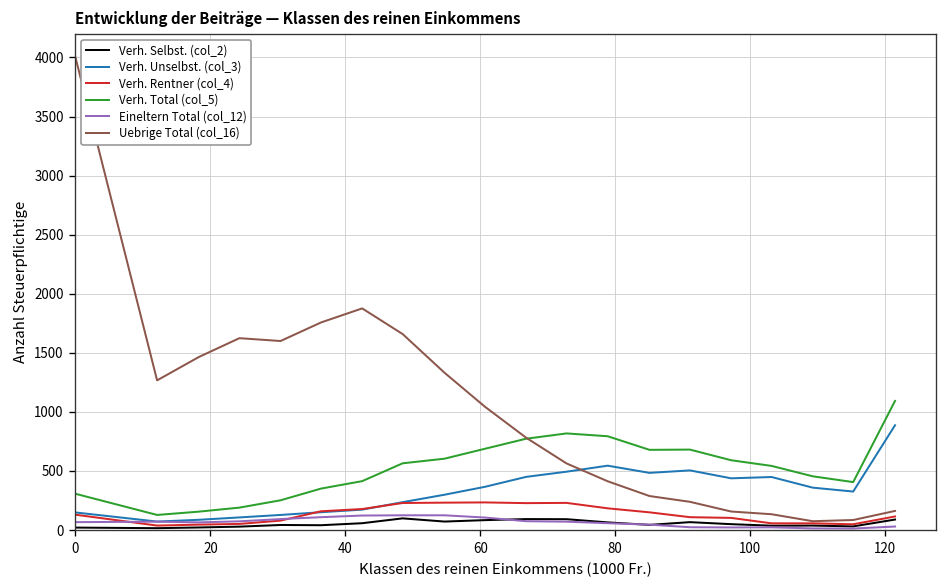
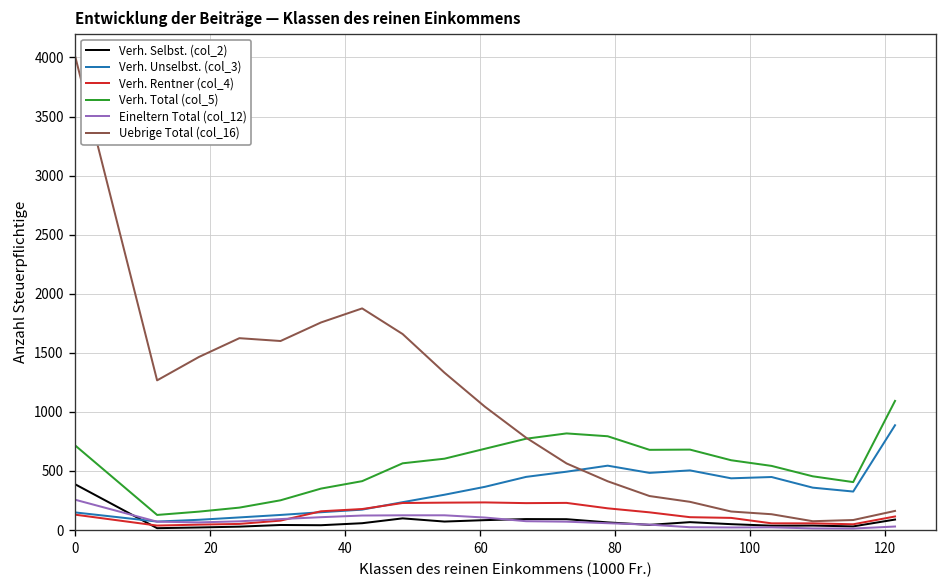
Verh. Selbst. (col_2), 0: 0 -> 400
Verh. Total (col_5), 0: 300 -> 700
Eineltern Total (col_12), 0: 100 -> 300
